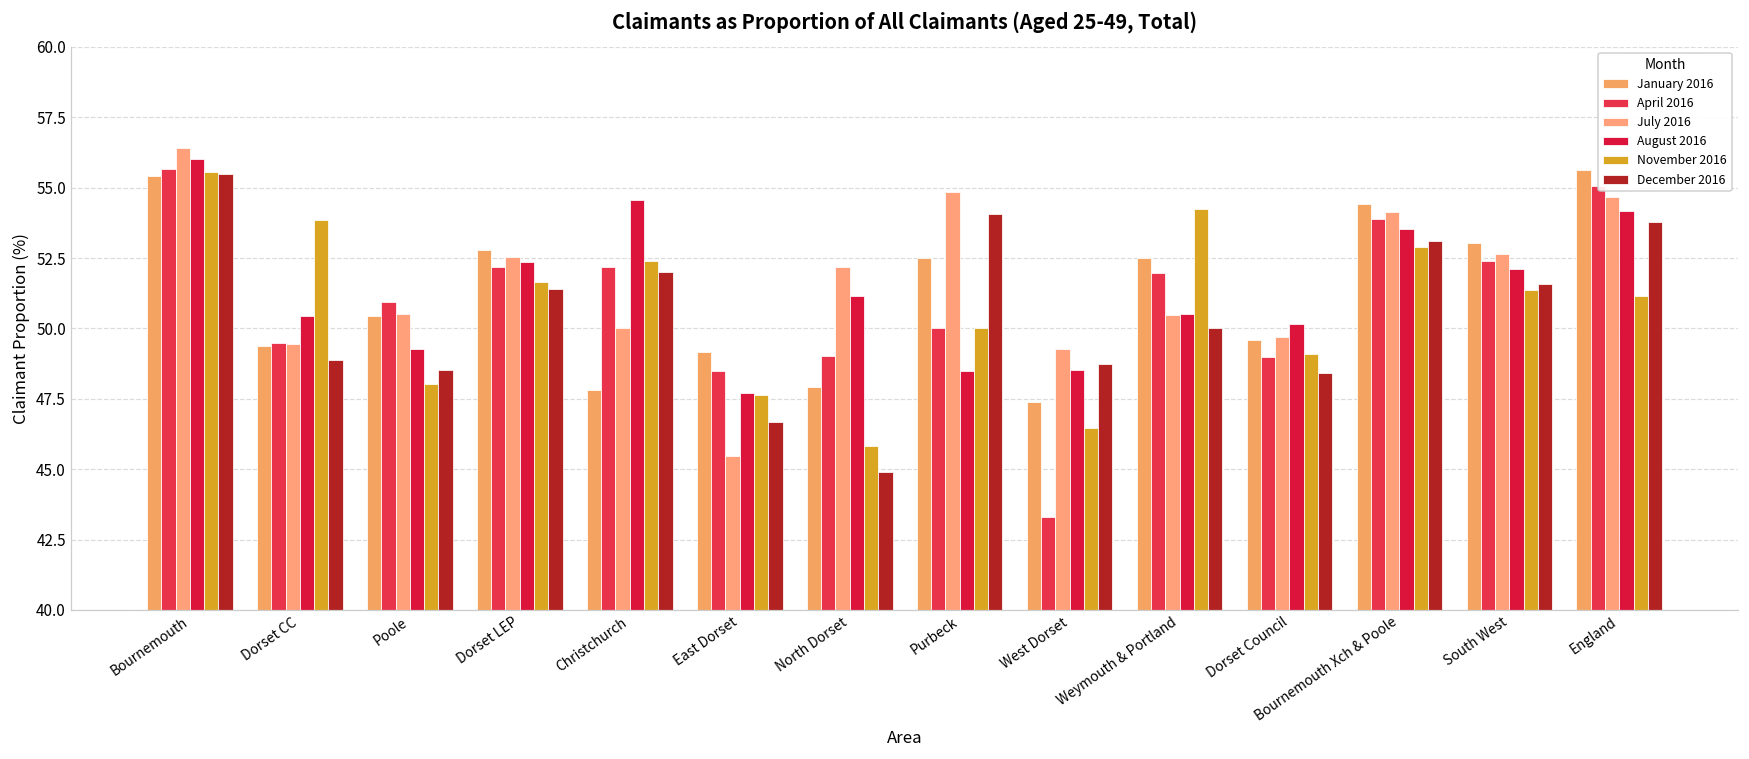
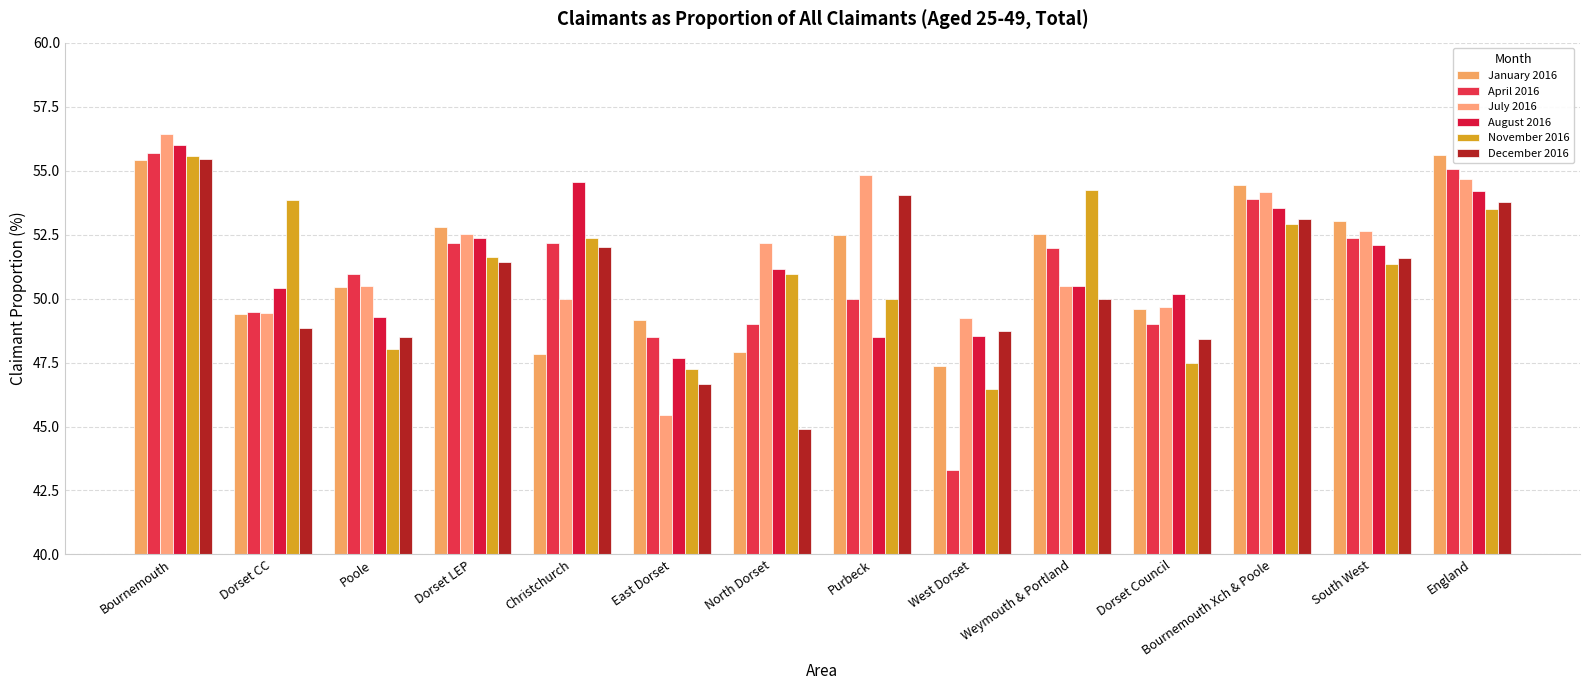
November 2016, East Dorset: 47.6 -> 47.2
November 2016, North Dorset: 45.8 -> 50.9
November 2016, Dorset Council: 49.1 -> 47.5
November 2016, England: 51.2 -> 53.5
